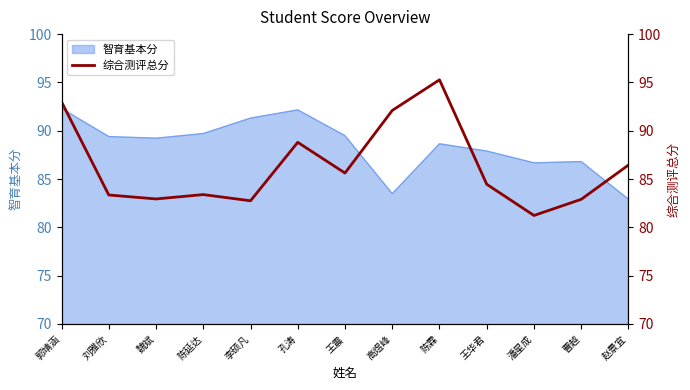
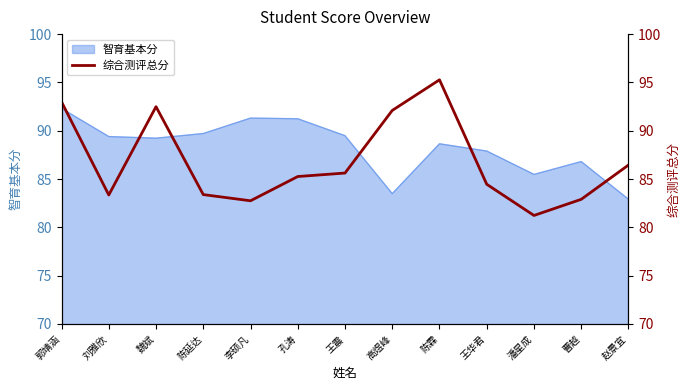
智育基本分, 孔涛: 92 -> 91
智育基本分, 潘星成: 87 -> 85
综合测评总分, 魏斌: 83 -> 92
综合测评总分, 孔涛: 89 -> 85
